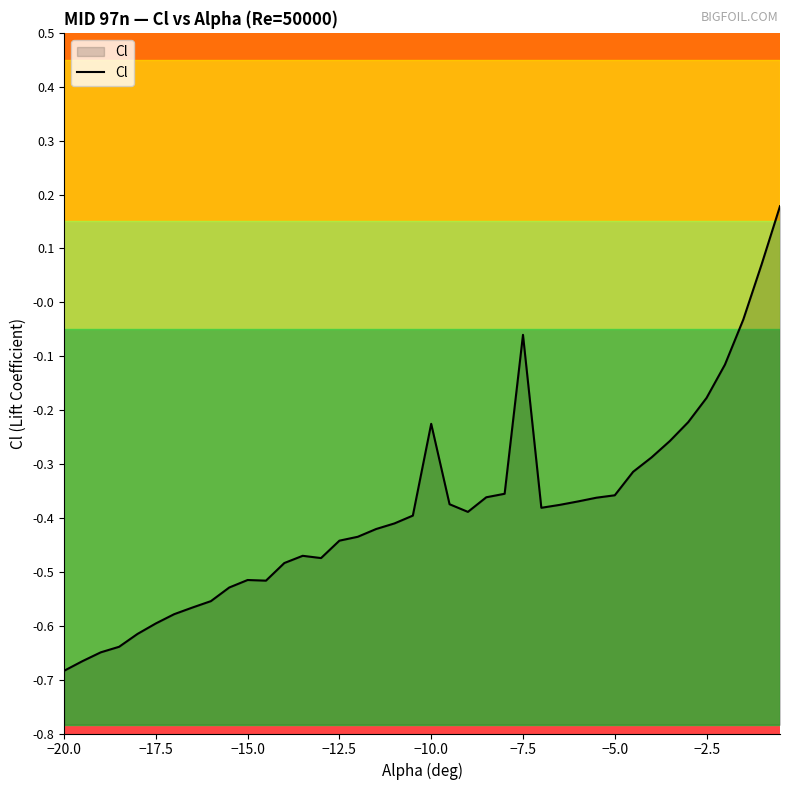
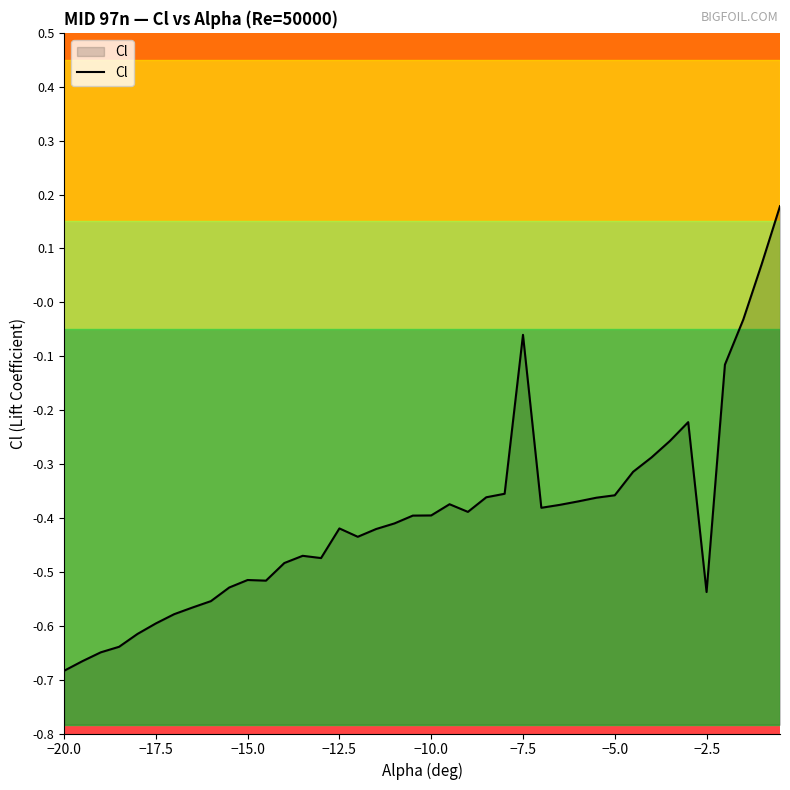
−12.5: -0.44 -> -0.42
−10.0: -0.23 -> -0.40
−2.5: -0.18 -> -0.54
